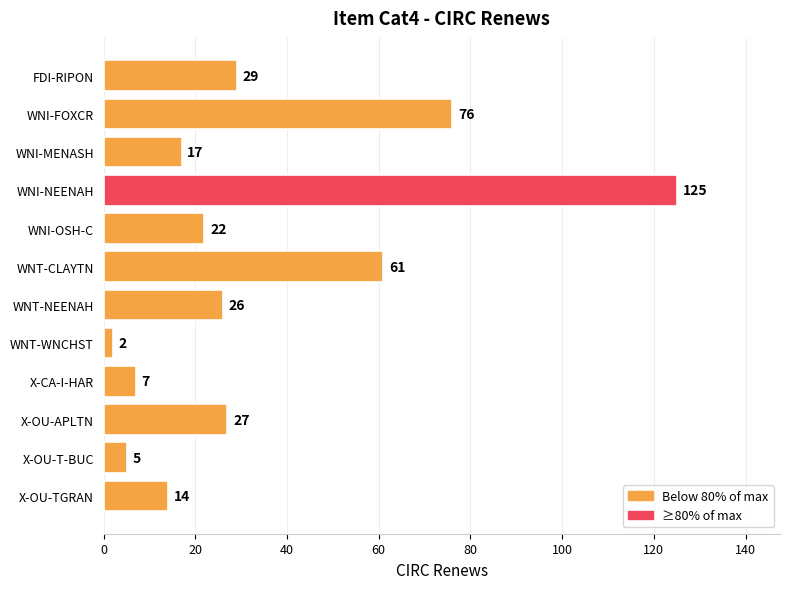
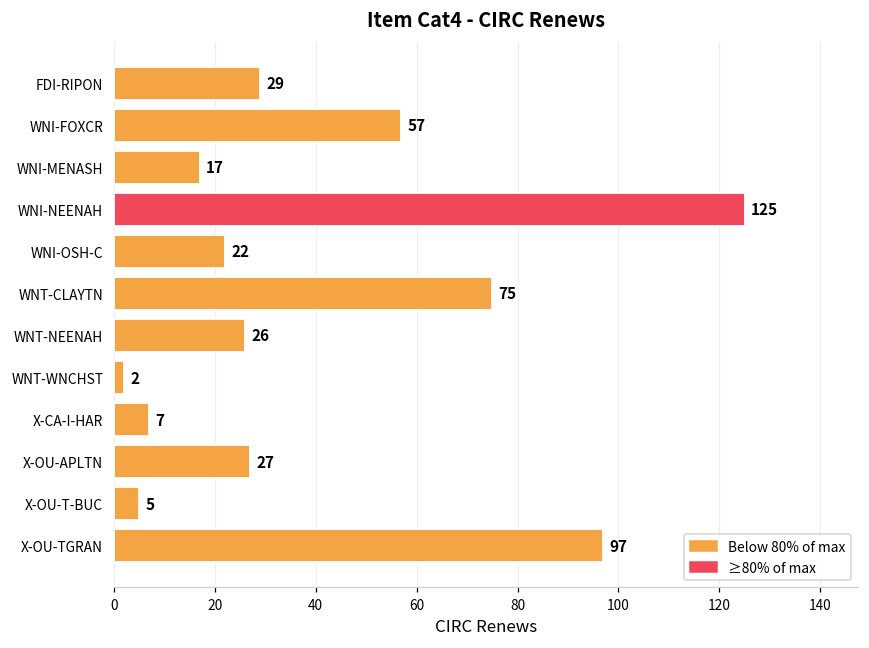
WNI-FOXCR: 76 -> 57
WNT-CLAYTN: 61 -> 75
X-OU-TGRAN: 14 -> 97
